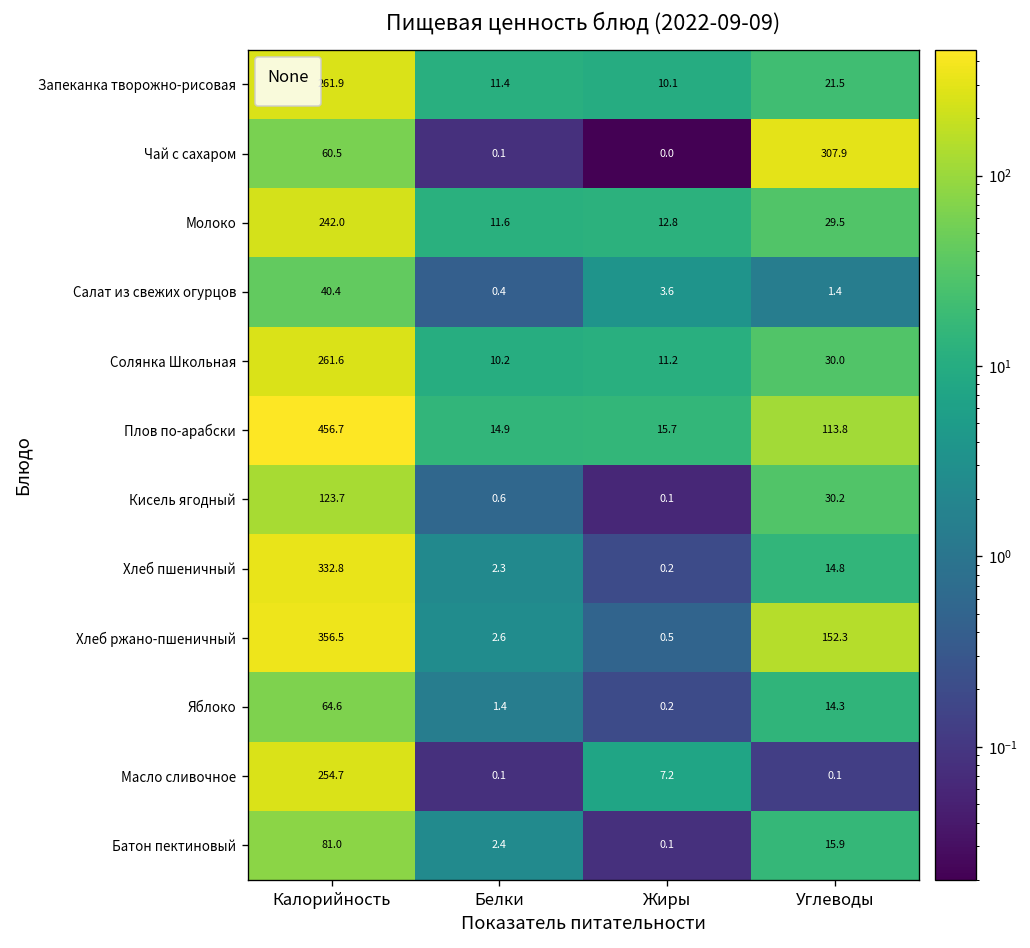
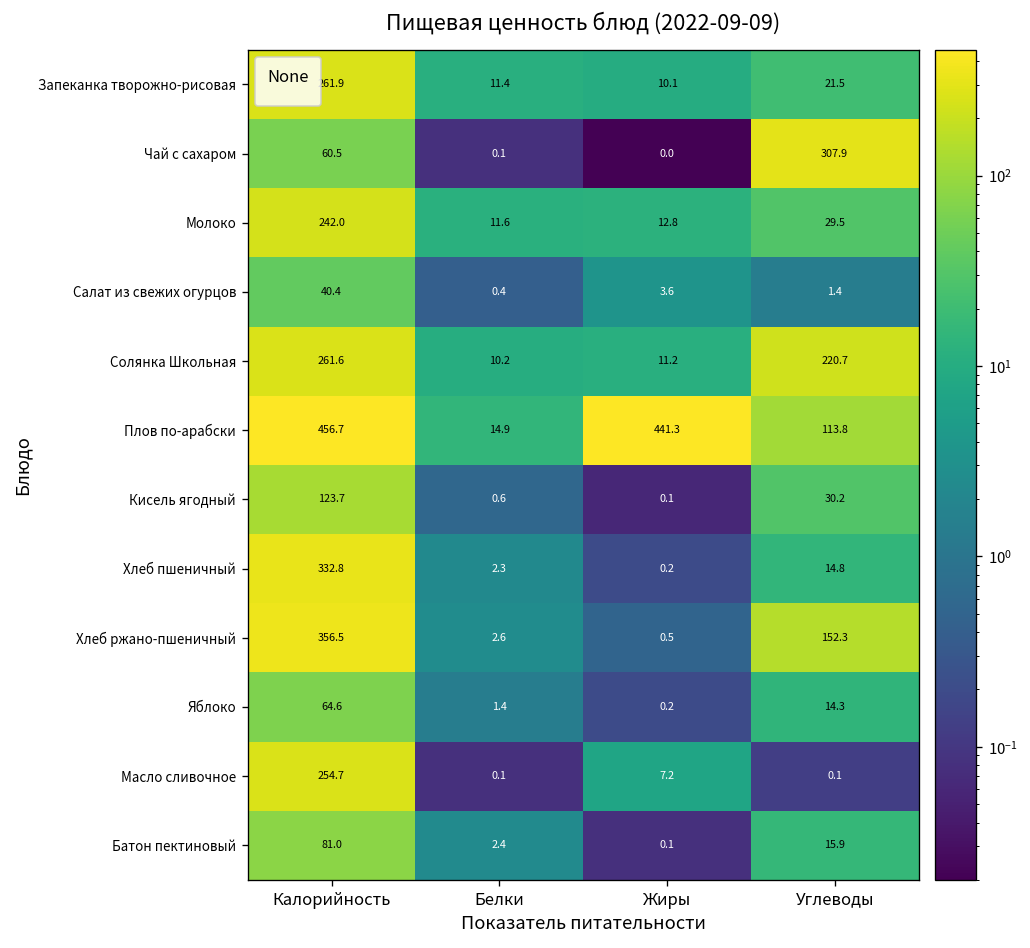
Солянка Школьная, Углеводы: 30.0 -> 220.7
Плов по-арабски, Жиры: 15.7 -> 441.3
